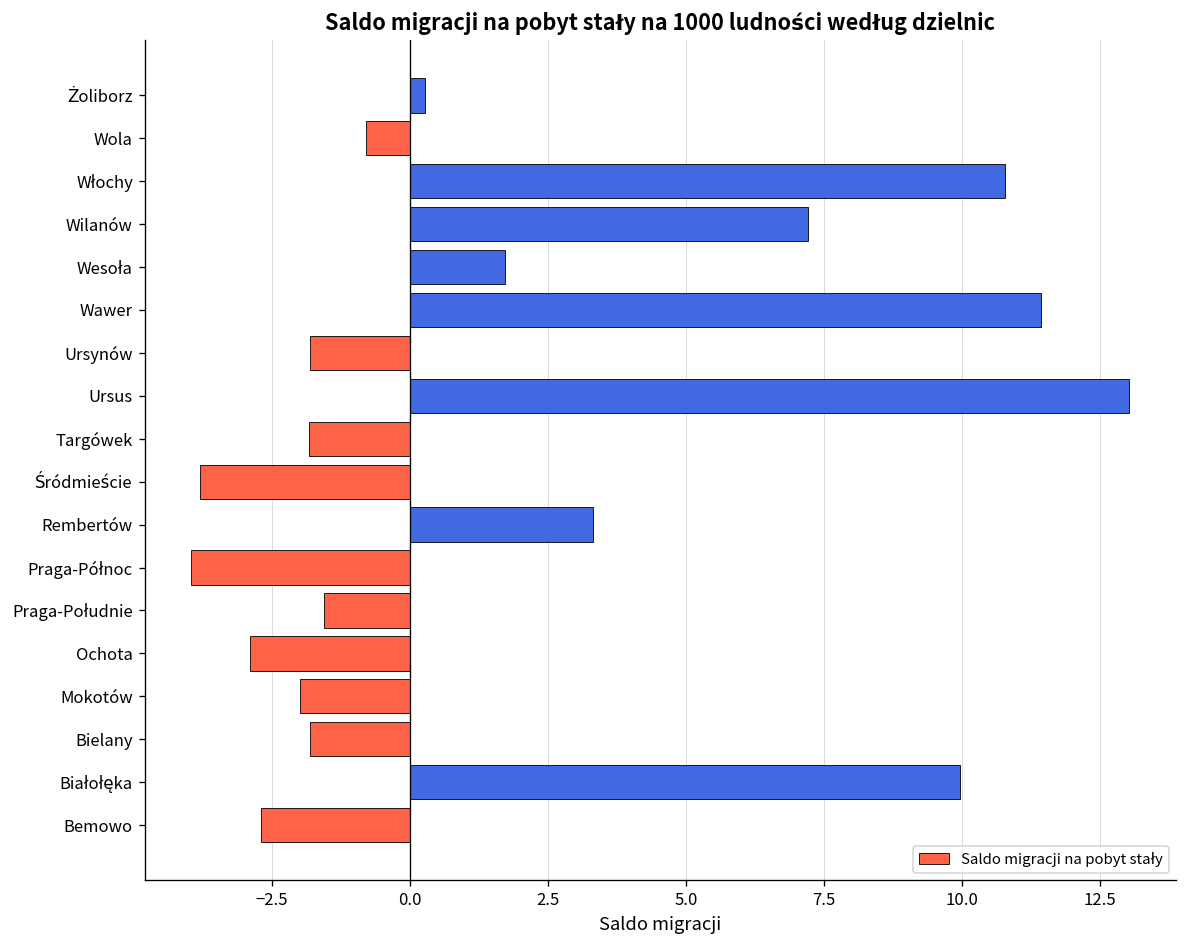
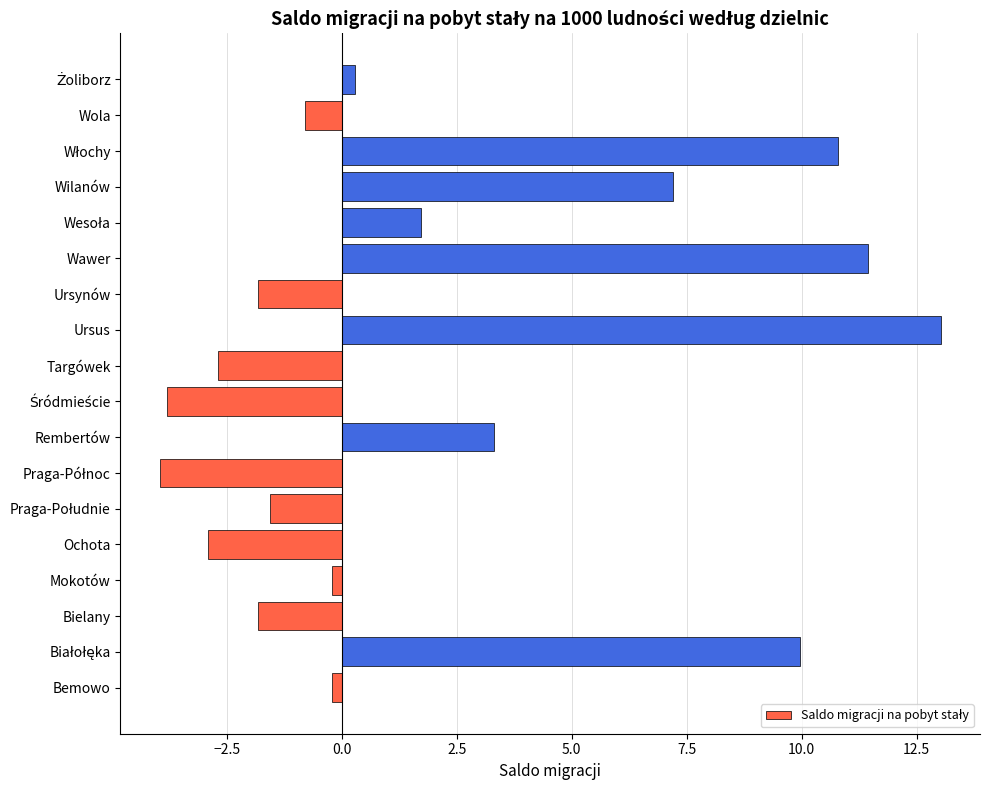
Targówek: -1.8 -> -2.7
Mokotów: -2.0 -> -0.2
Bemowo: -2.7 -> -0.2
